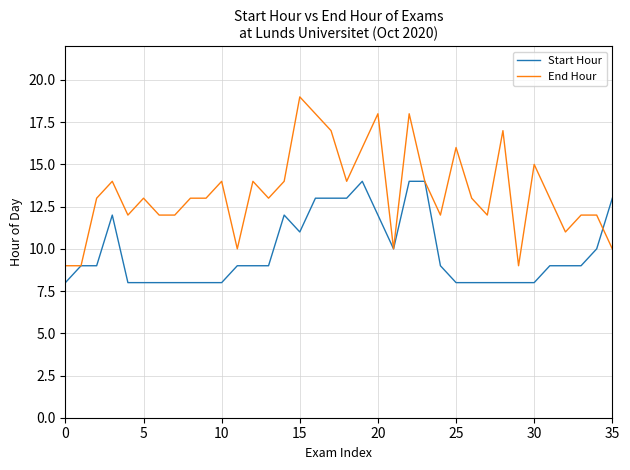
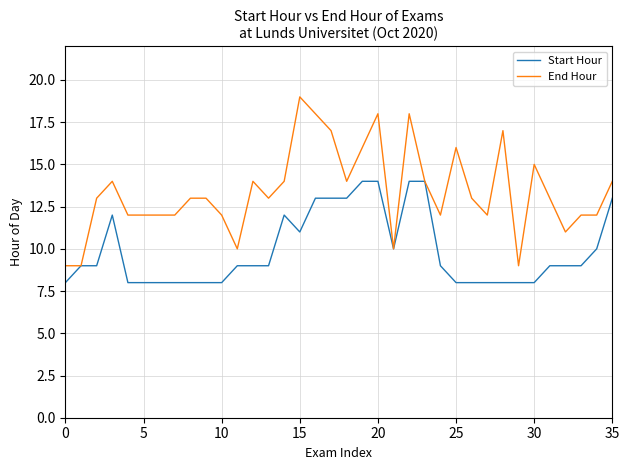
End Hour, 5: 13 -> 12
End Hour, 10: 14 -> 12
Start Hour, 20: 12 -> 14
End Hour, 35: 10 -> 14
